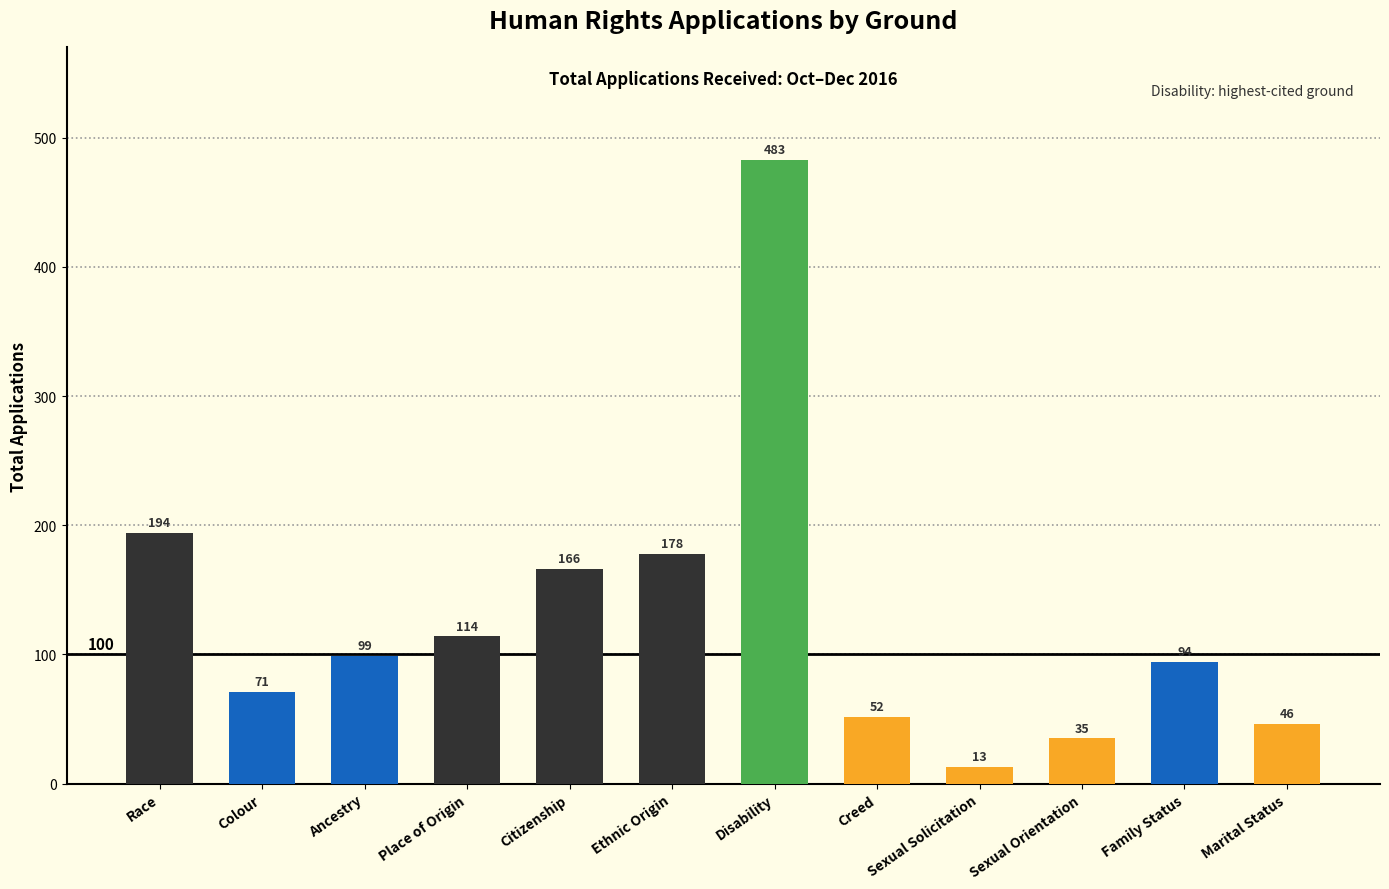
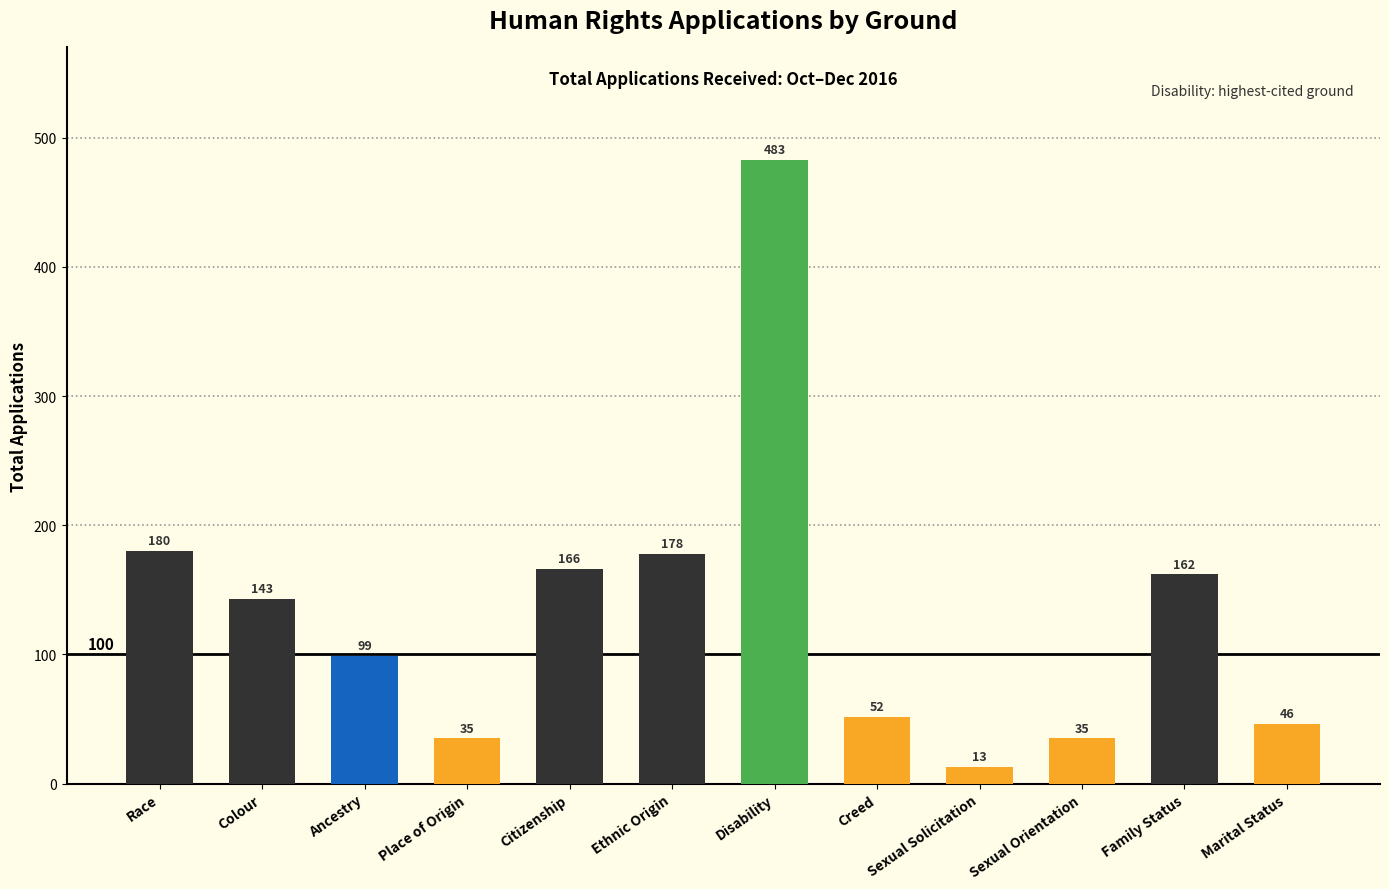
Race: 194 -> 180
Colour: 71 -> 143
Place of Origin: 114 -> 35
Family Status: 94 -> 162
